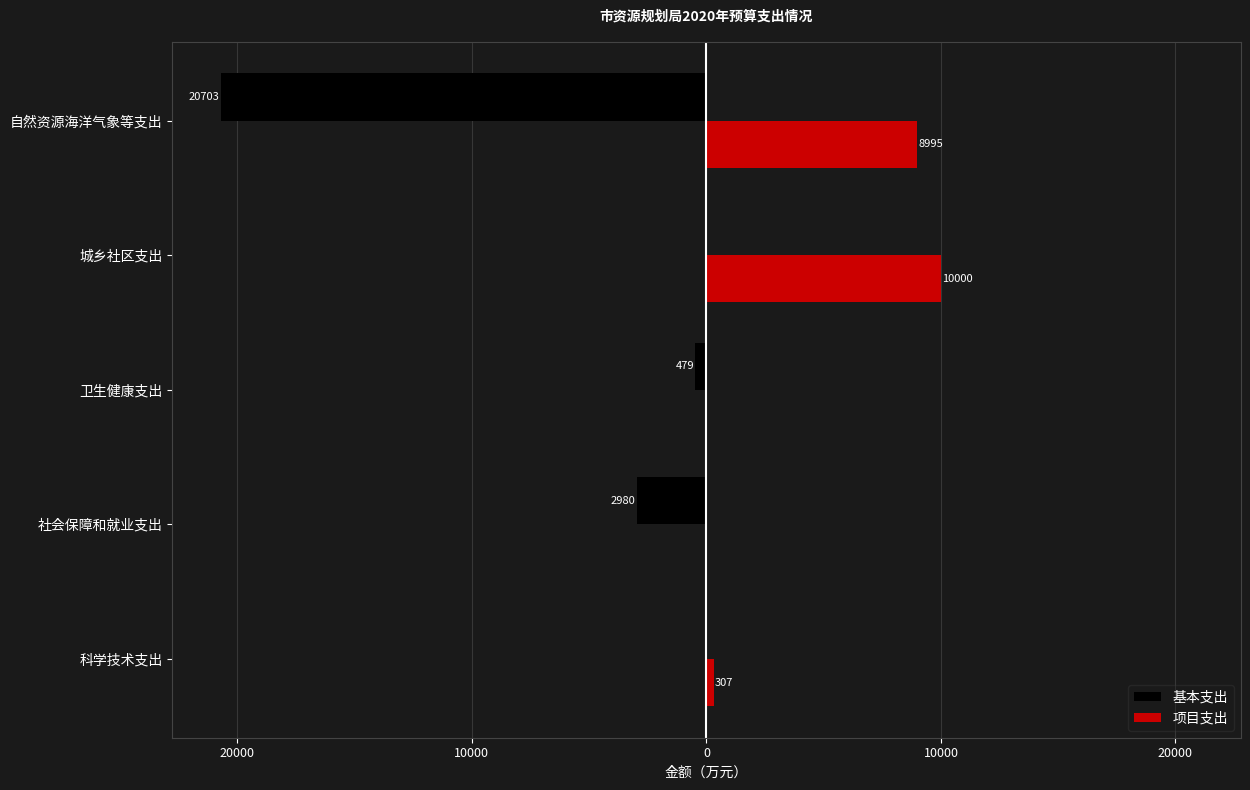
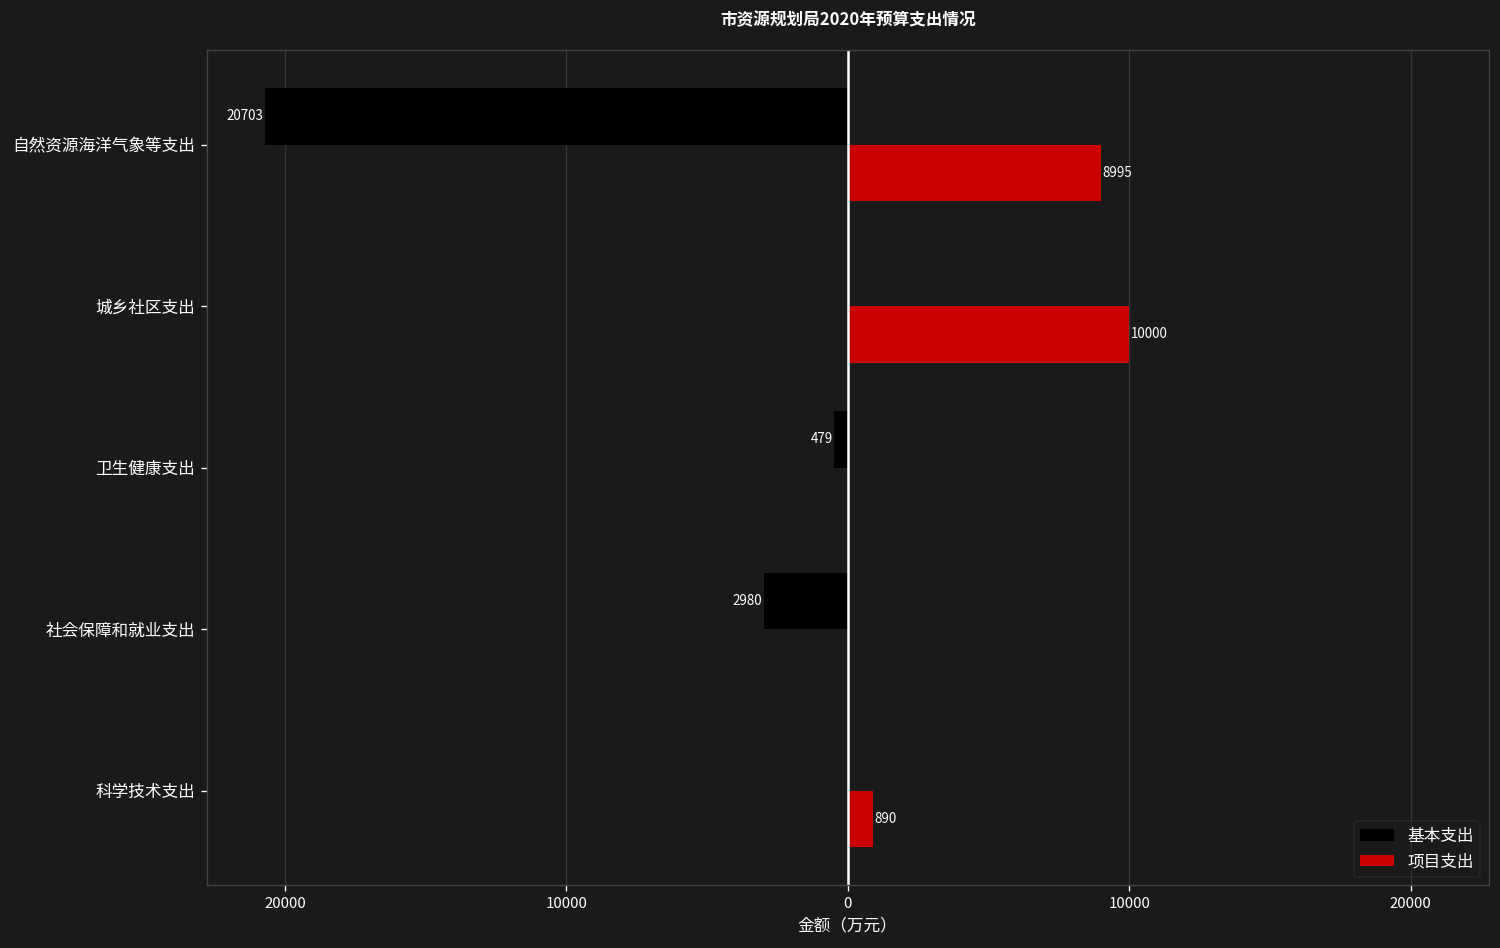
项目支出, 科学技术支出: 307 -> 890
